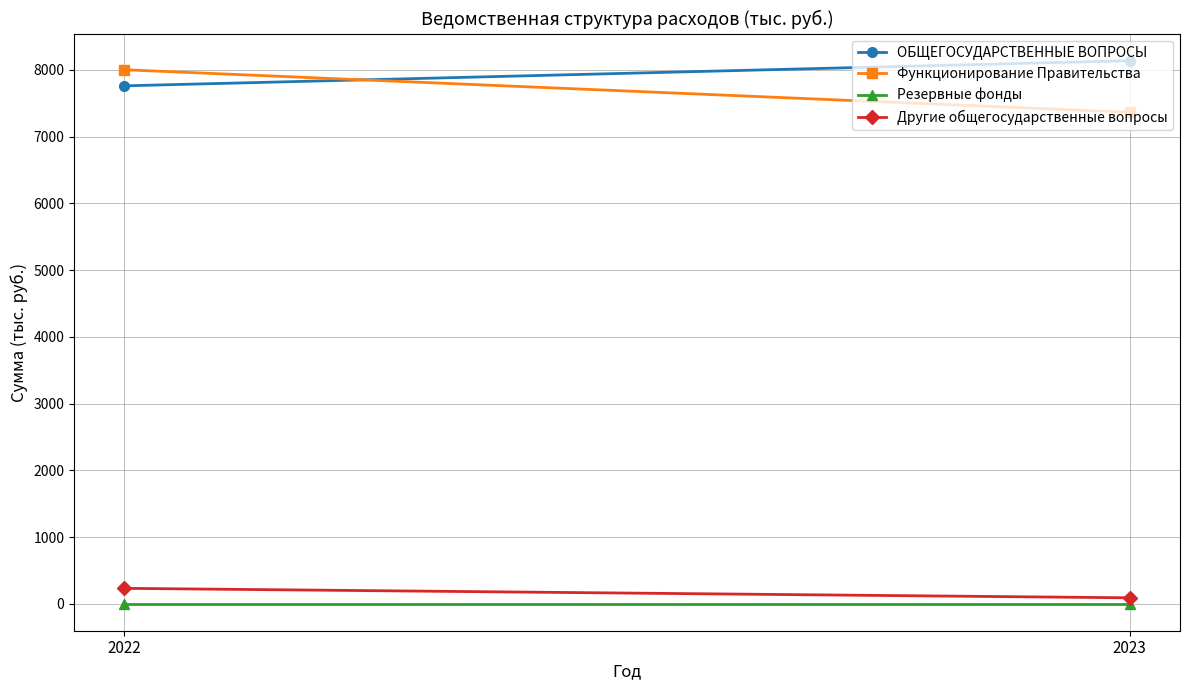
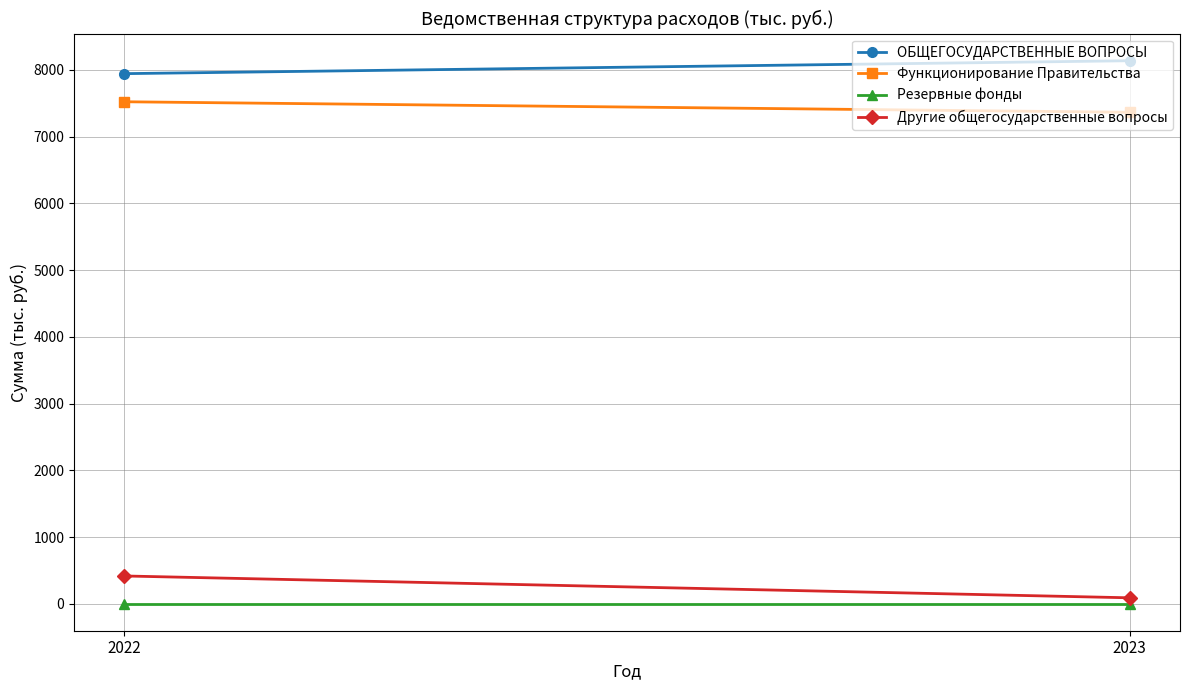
ОБЩЕГОСУДАРСТВЕННЫЕ ВОПРОСЫ, 2022: 7800 -> 7900
Функционирование Правительства, 2022: 8000 -> 7500
Другие общегосударственные вопросы, 2022: 200 -> 400
